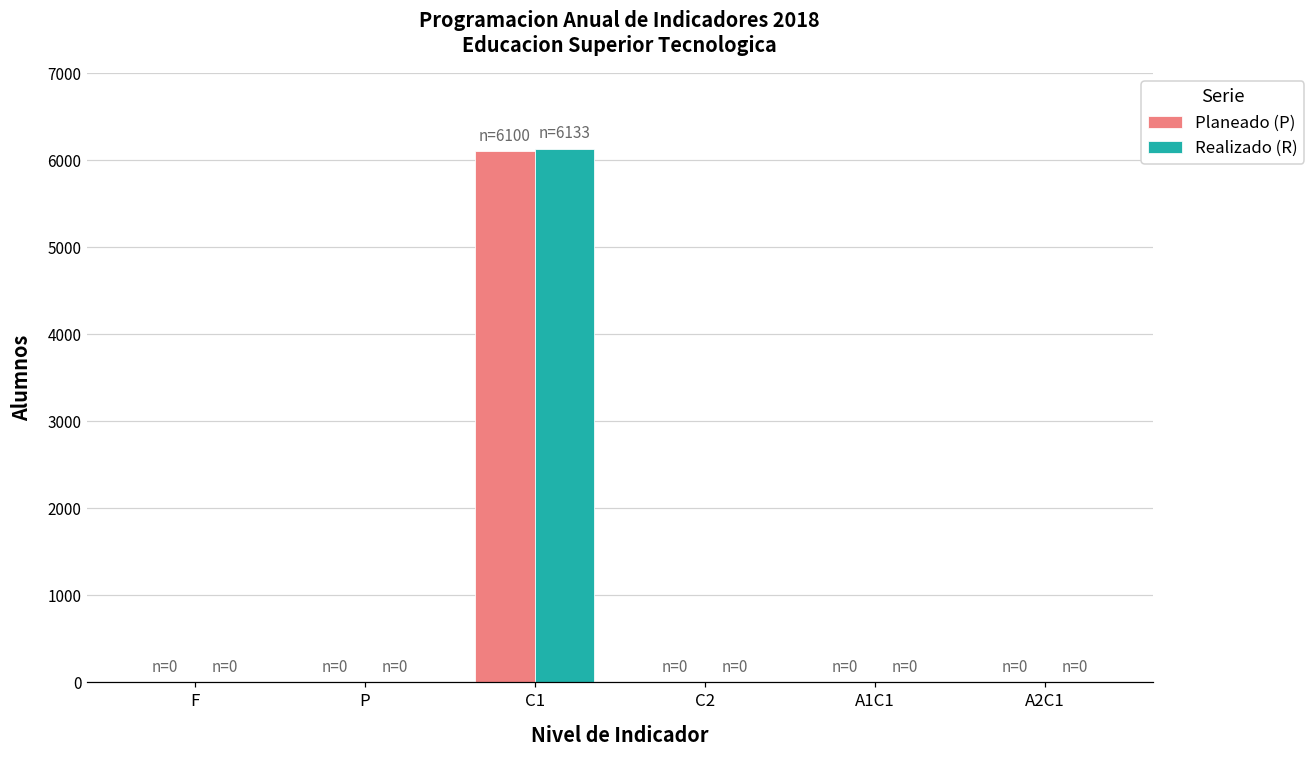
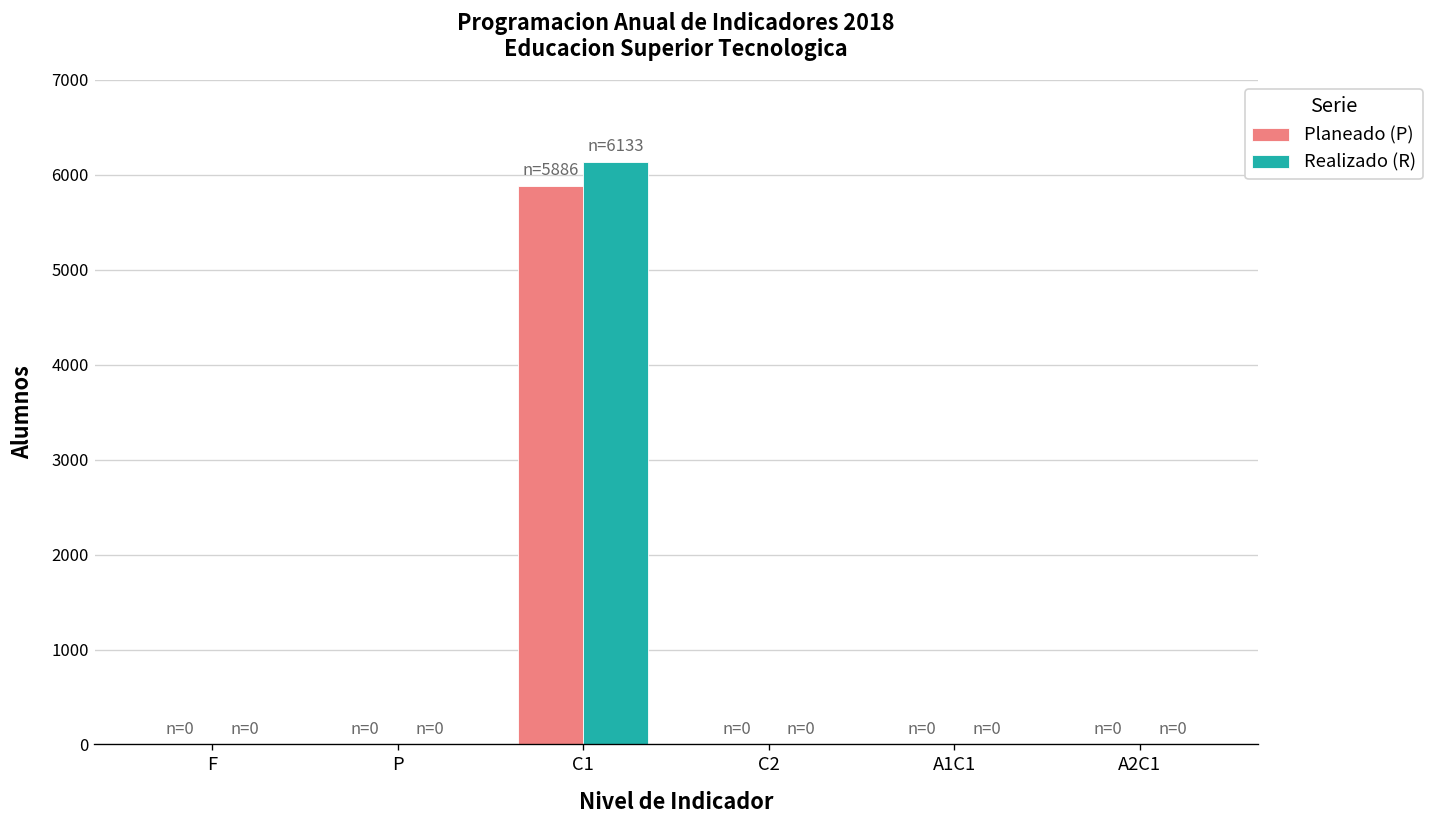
Planeado (P), C1: 6100 -> 5886
